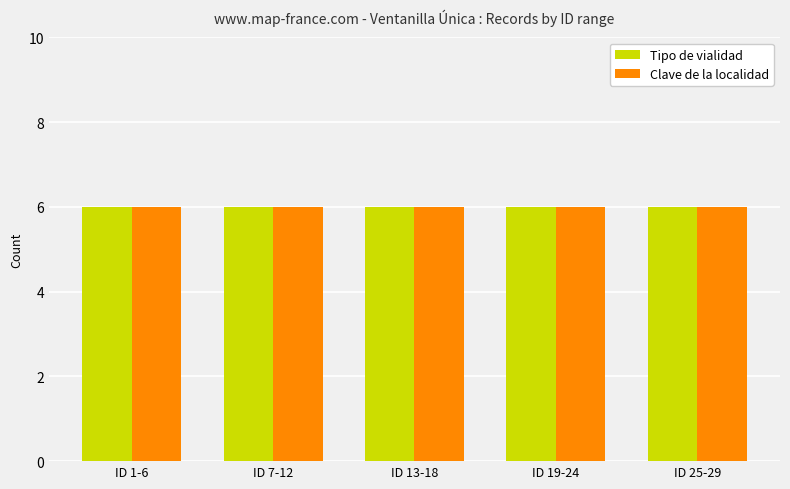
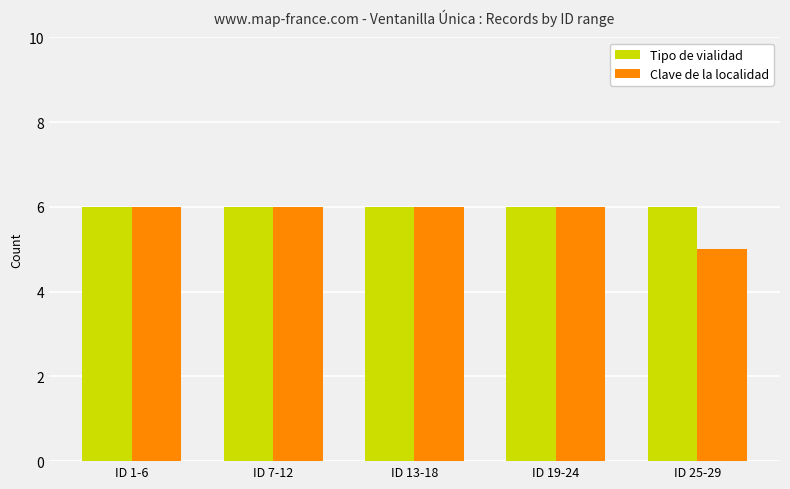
Clave de la localidad, ID 25-29: 6 -> 5
